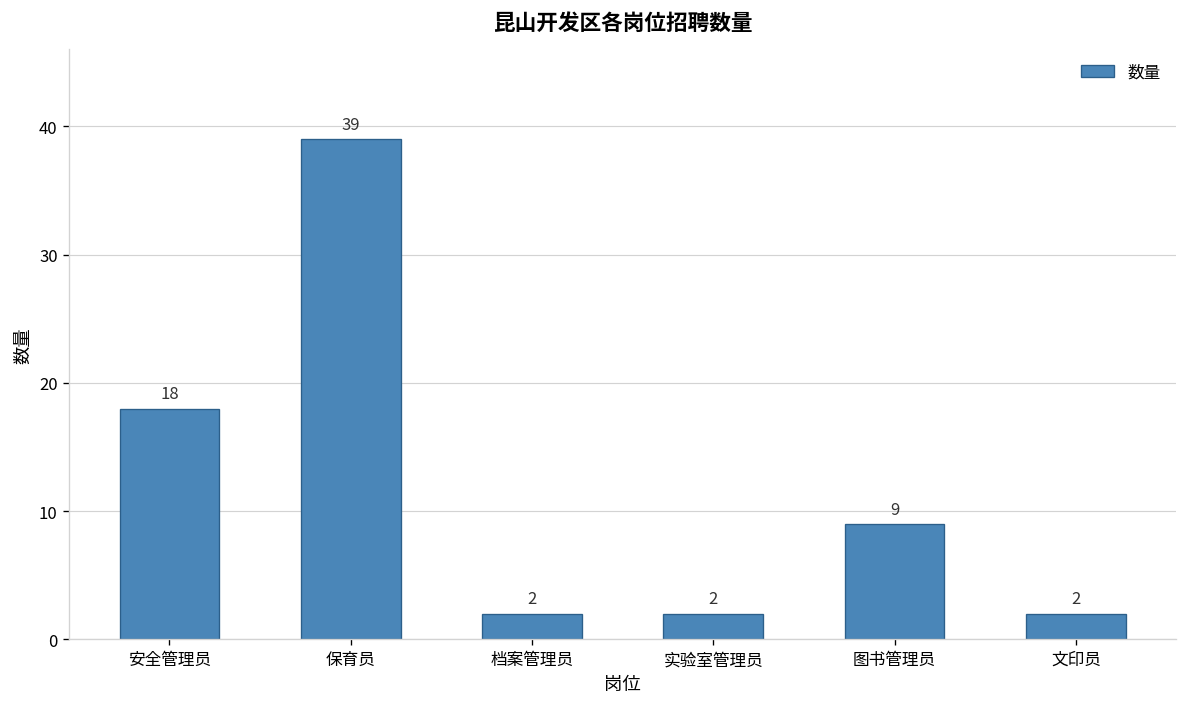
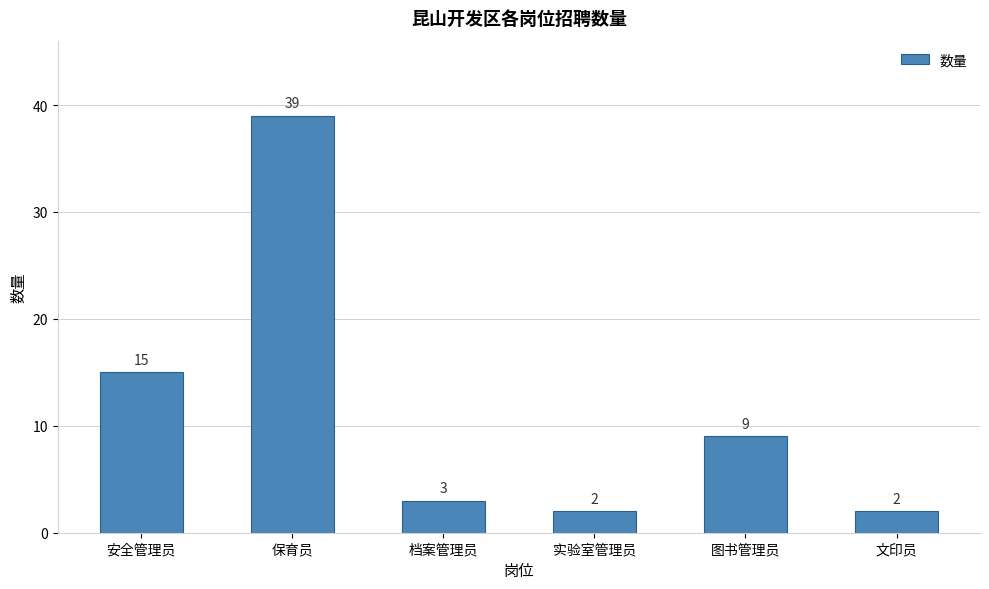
安全管理员: 18 -> 15
档案管理员: 2 -> 3
